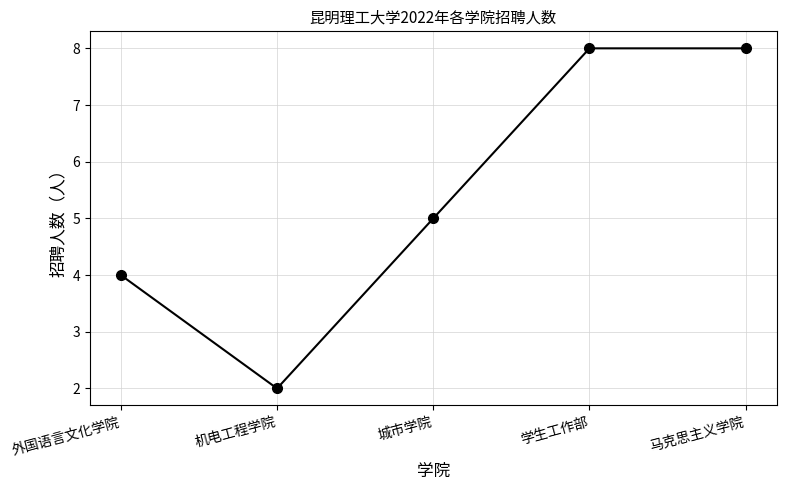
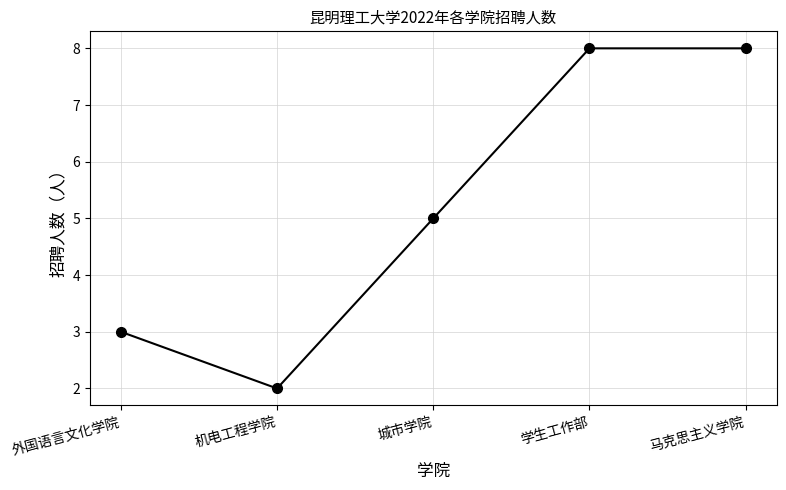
外国语言文化学院: 4 -> 3
